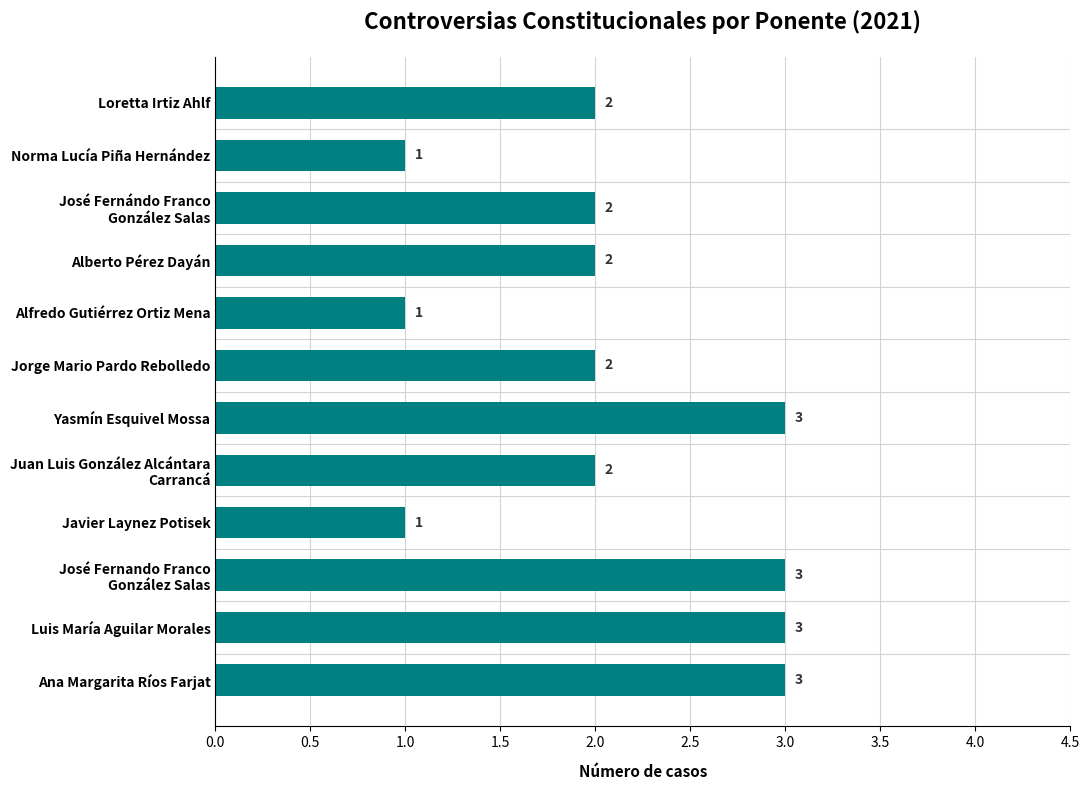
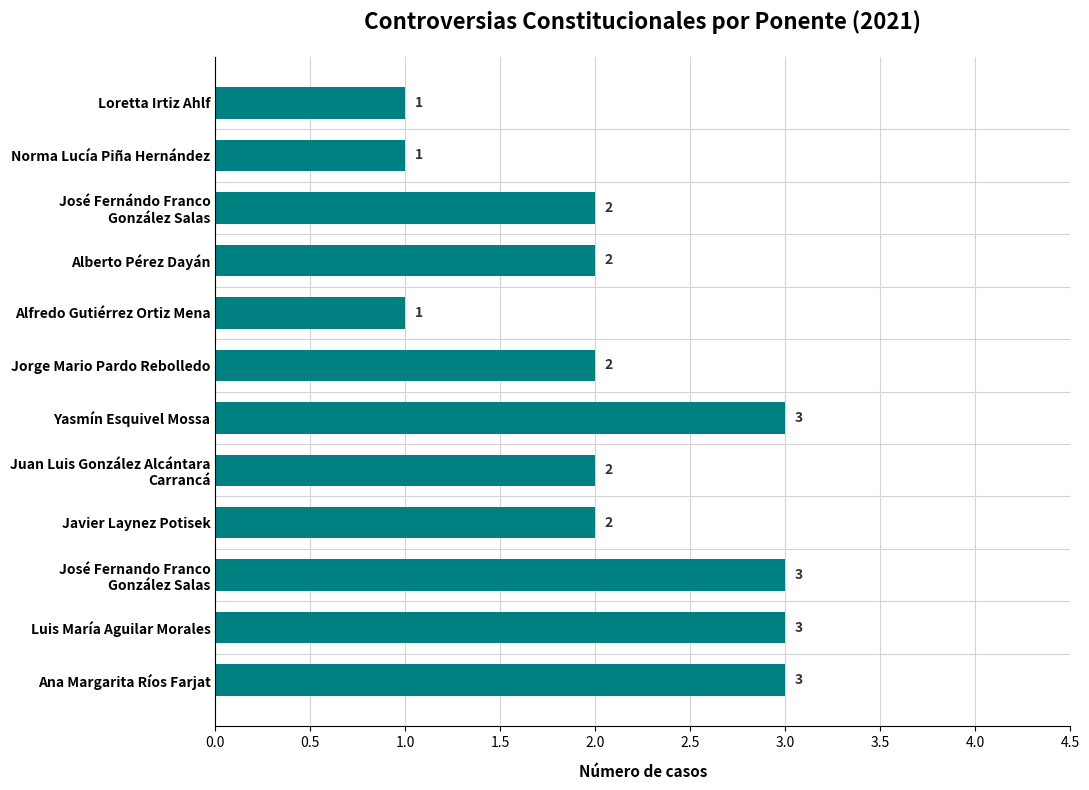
Loretta Irtiz Ahlf: 2 -> 1
Javier Laynez Potisek: 1 -> 2
